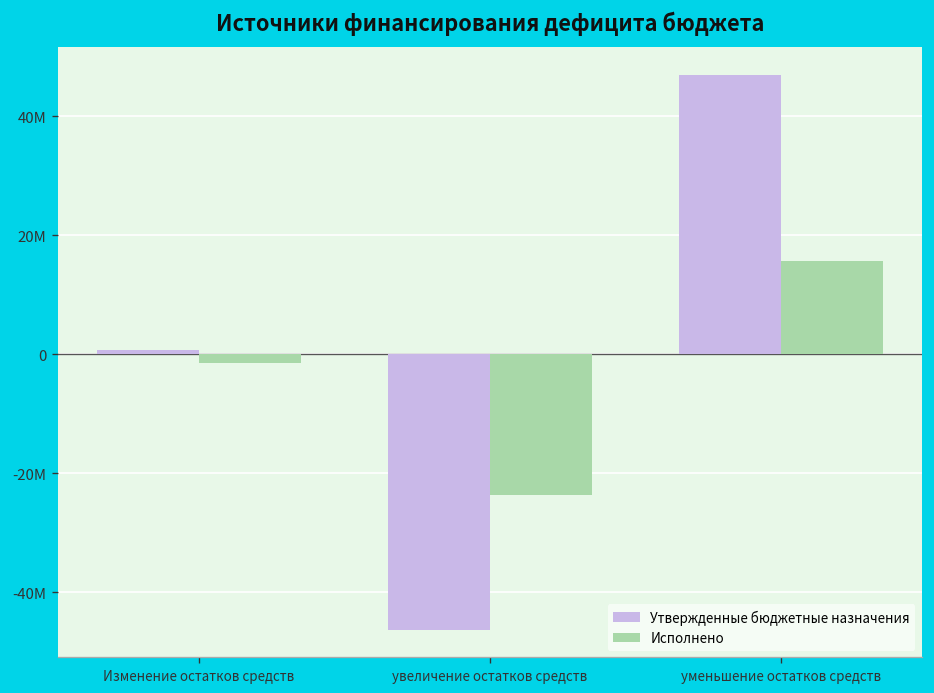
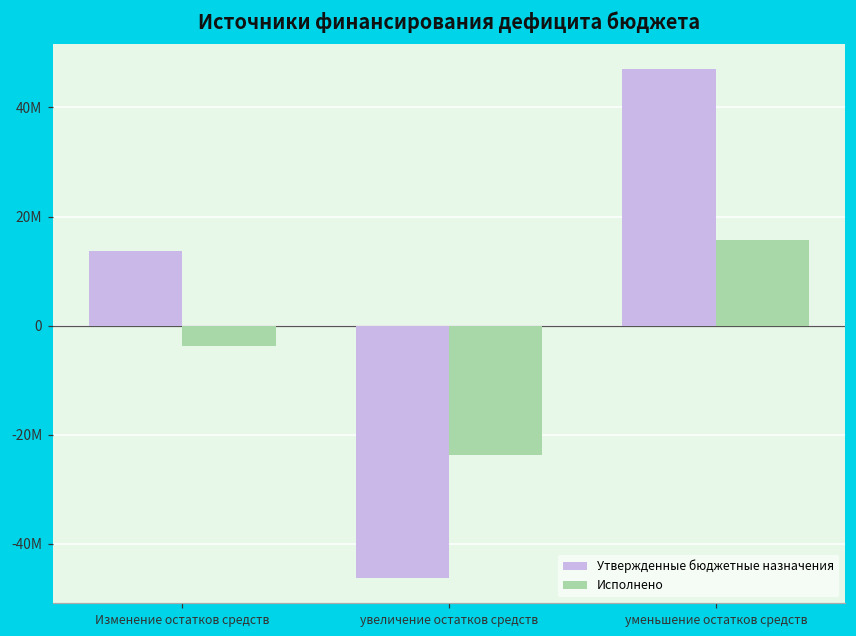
Утвержденные бюджетные назначения, Изменение остатков средств: 1000000 -> 14000000
Исполнено, Изменение остатков средств: -1000000 -> -4000000
